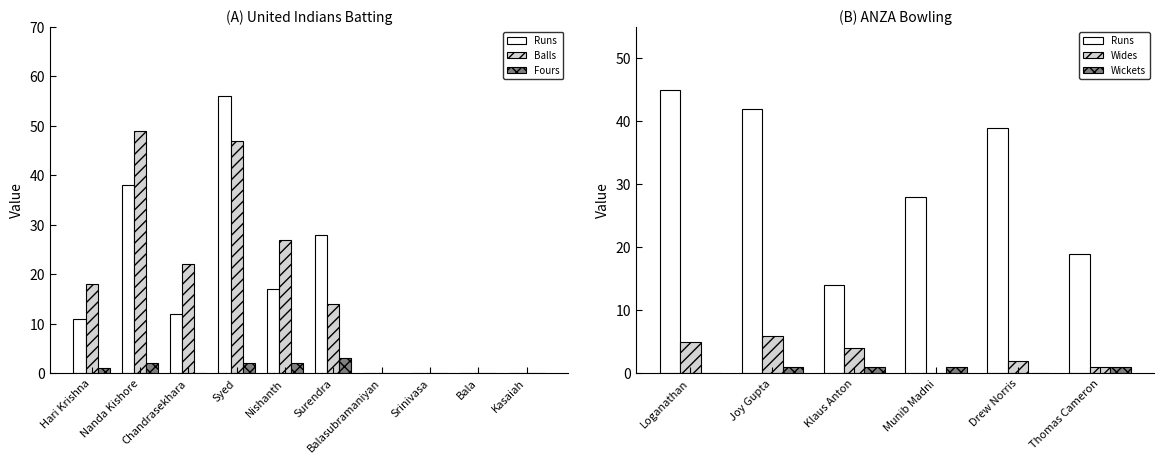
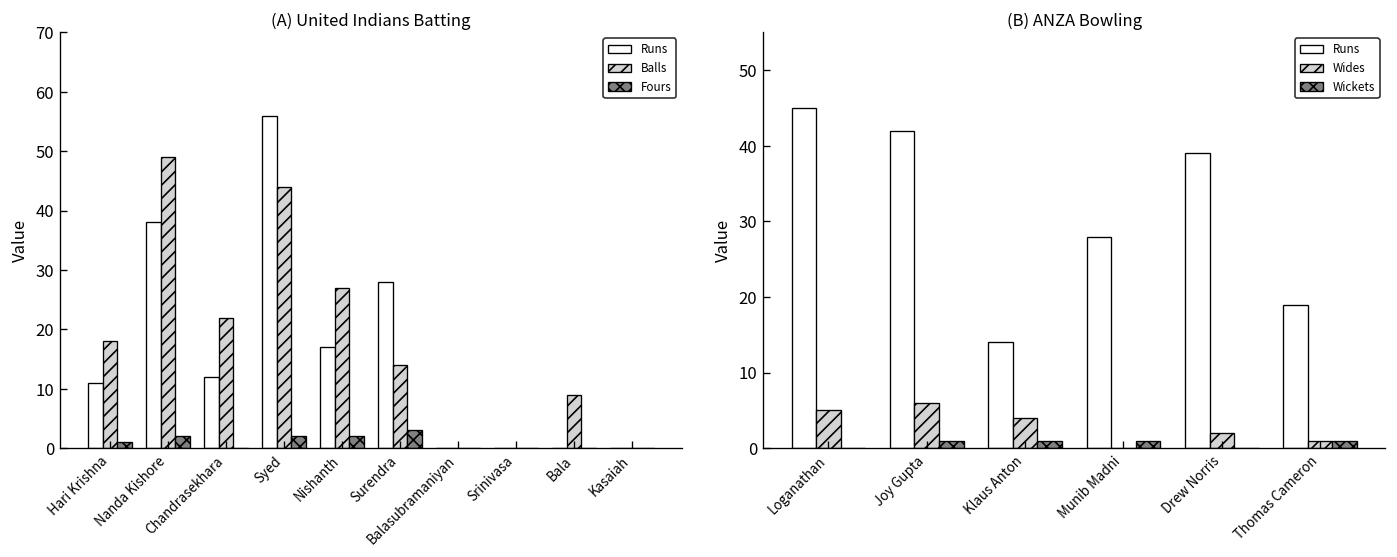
(A) United Indians Batting, Balls, Syed: 47 -> 44
(A) United Indians Batting, Balls, Bala: 0 -> 9
